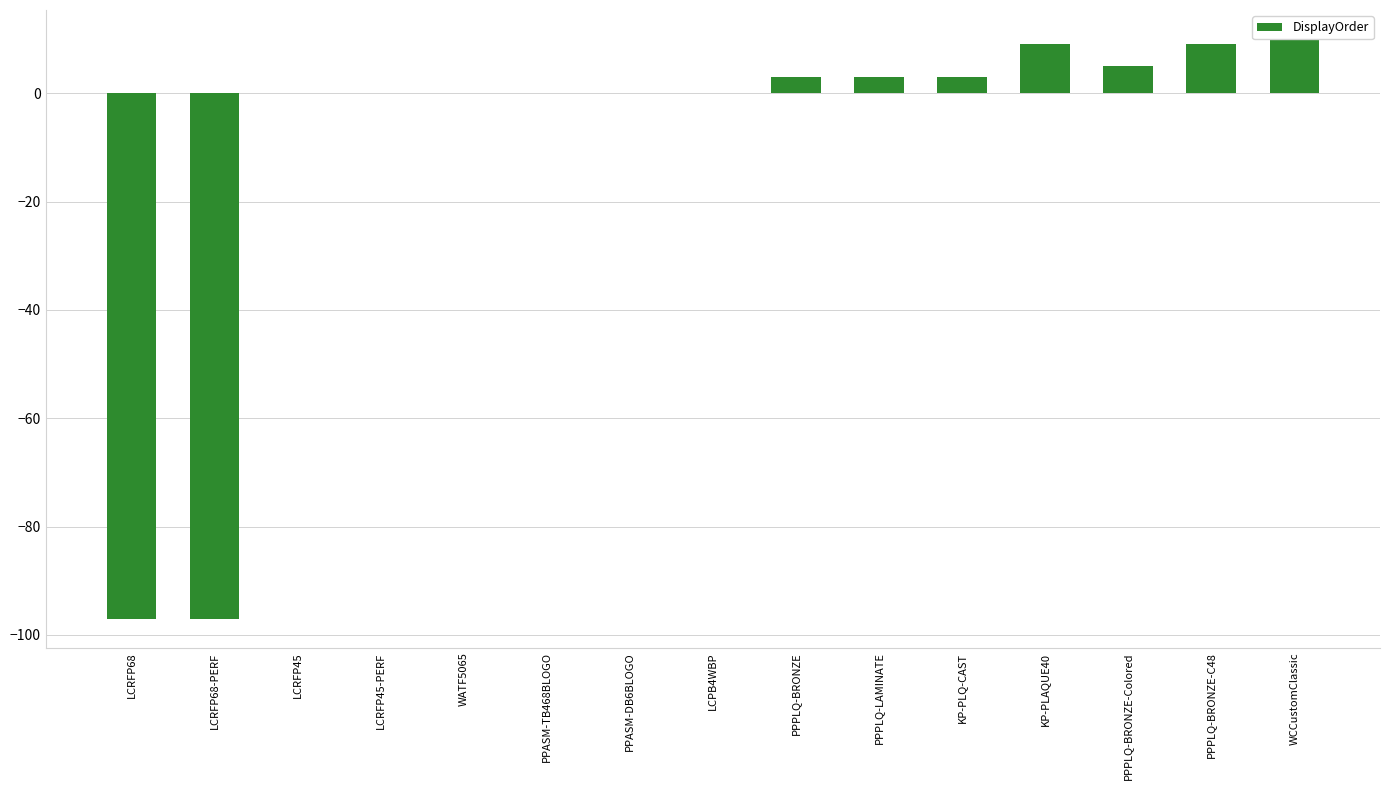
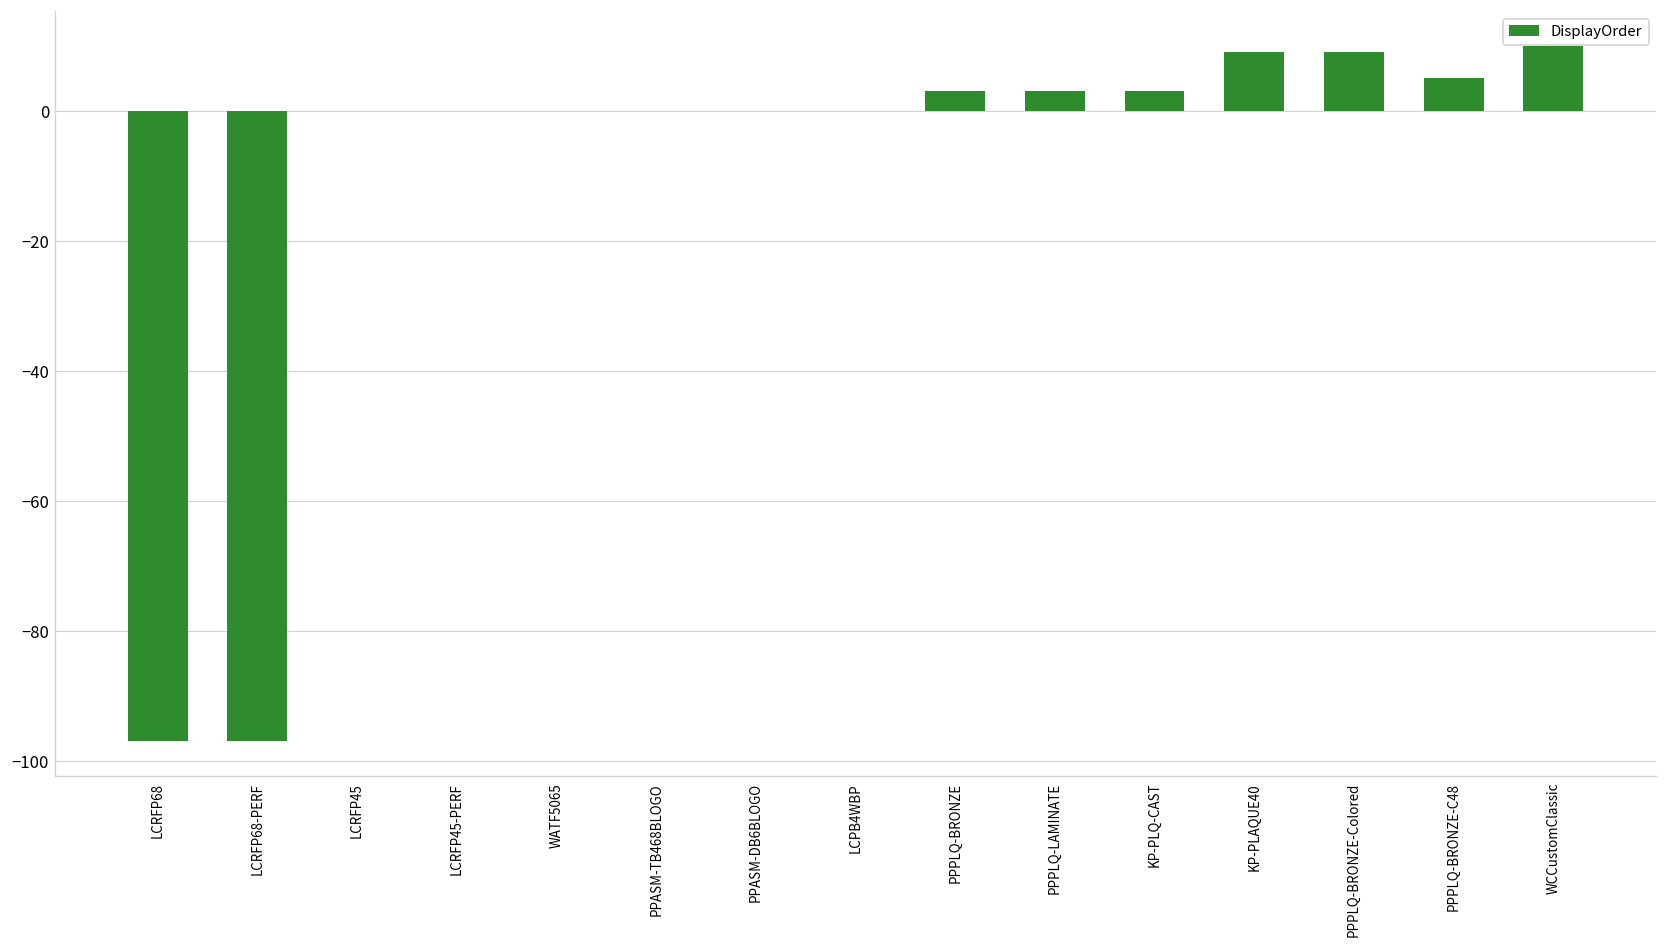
PPPLQ-BRONZE-Colored: 5 -> 9
PPPLQ-BRONZE-C48: 9 -> 5
